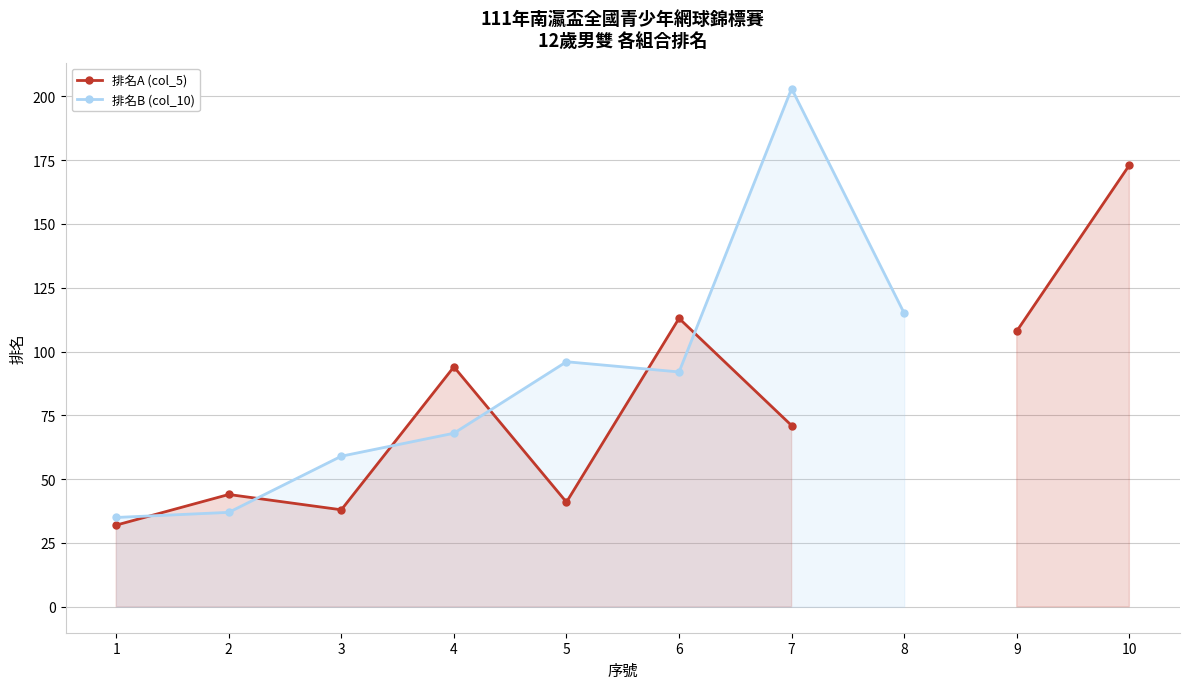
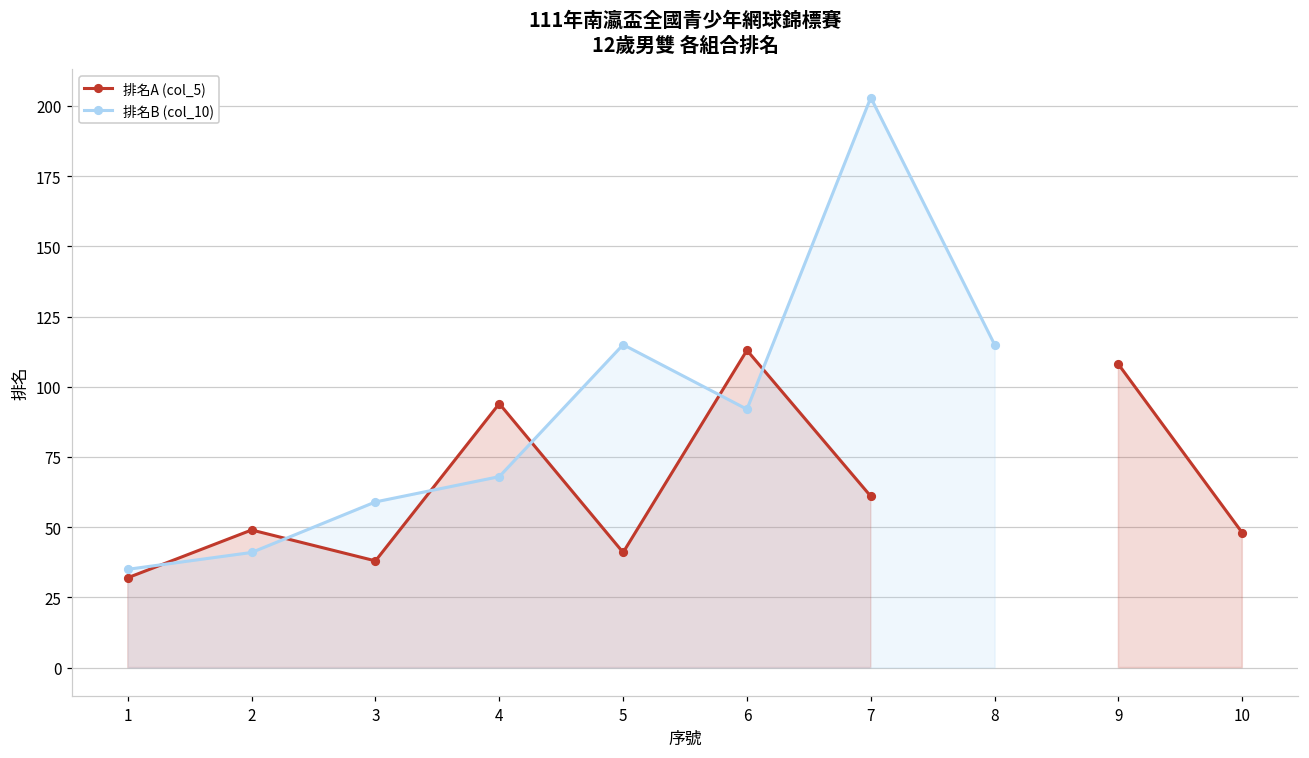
排名A (col_5), 2: 44 -> 49
排名B (col_10), 2: 37 -> 41
排名B (col_10), 5: 96 -> 115
排名A (col_5), 7: 71 -> 61
排名A (col_5), 10: 173 -> 48
